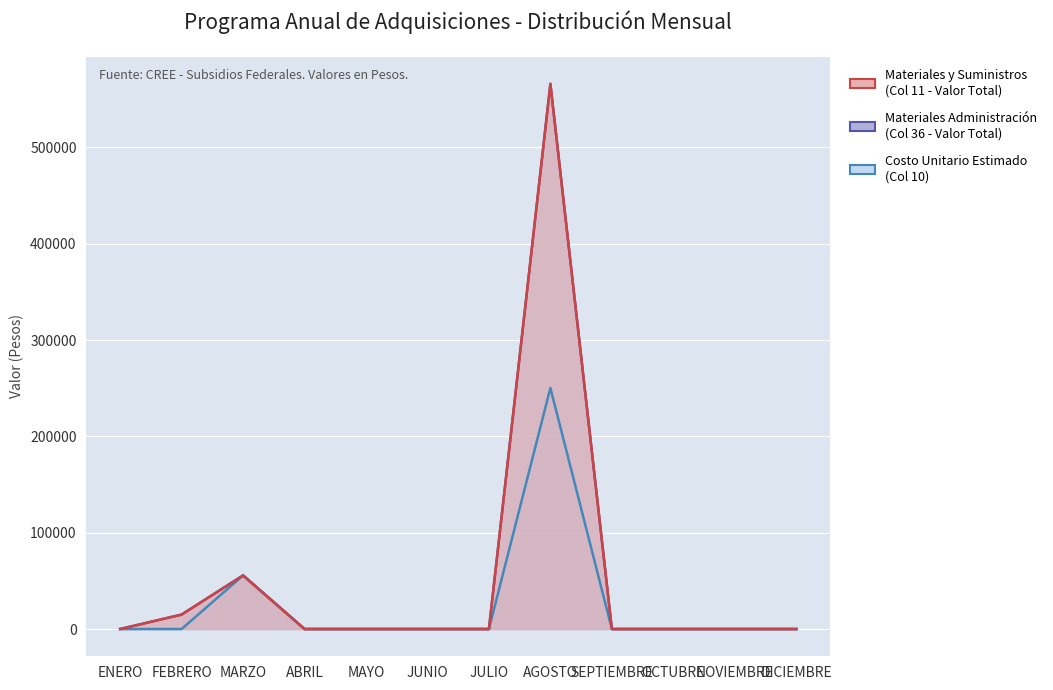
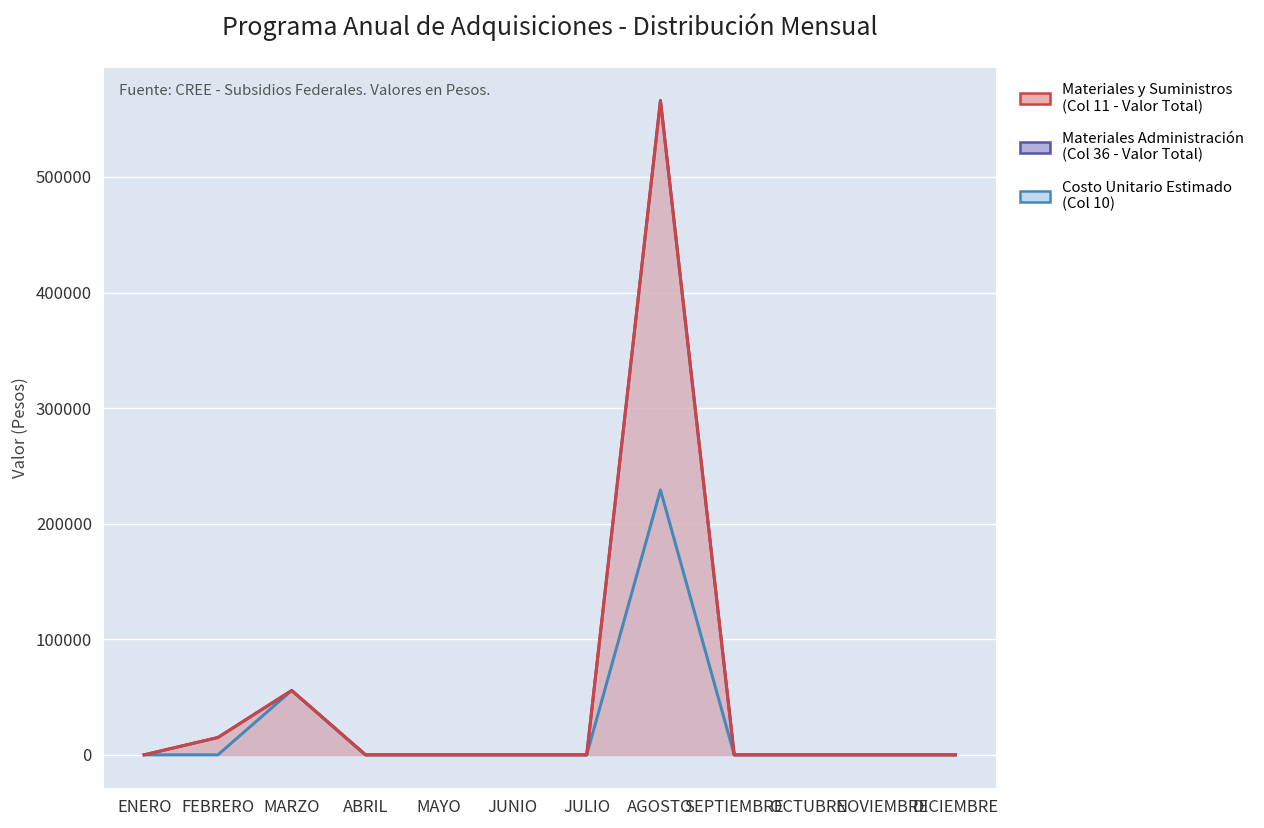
Costo Unitario Estimado (Col 10), AGOSTO: 250000 -> 230000
